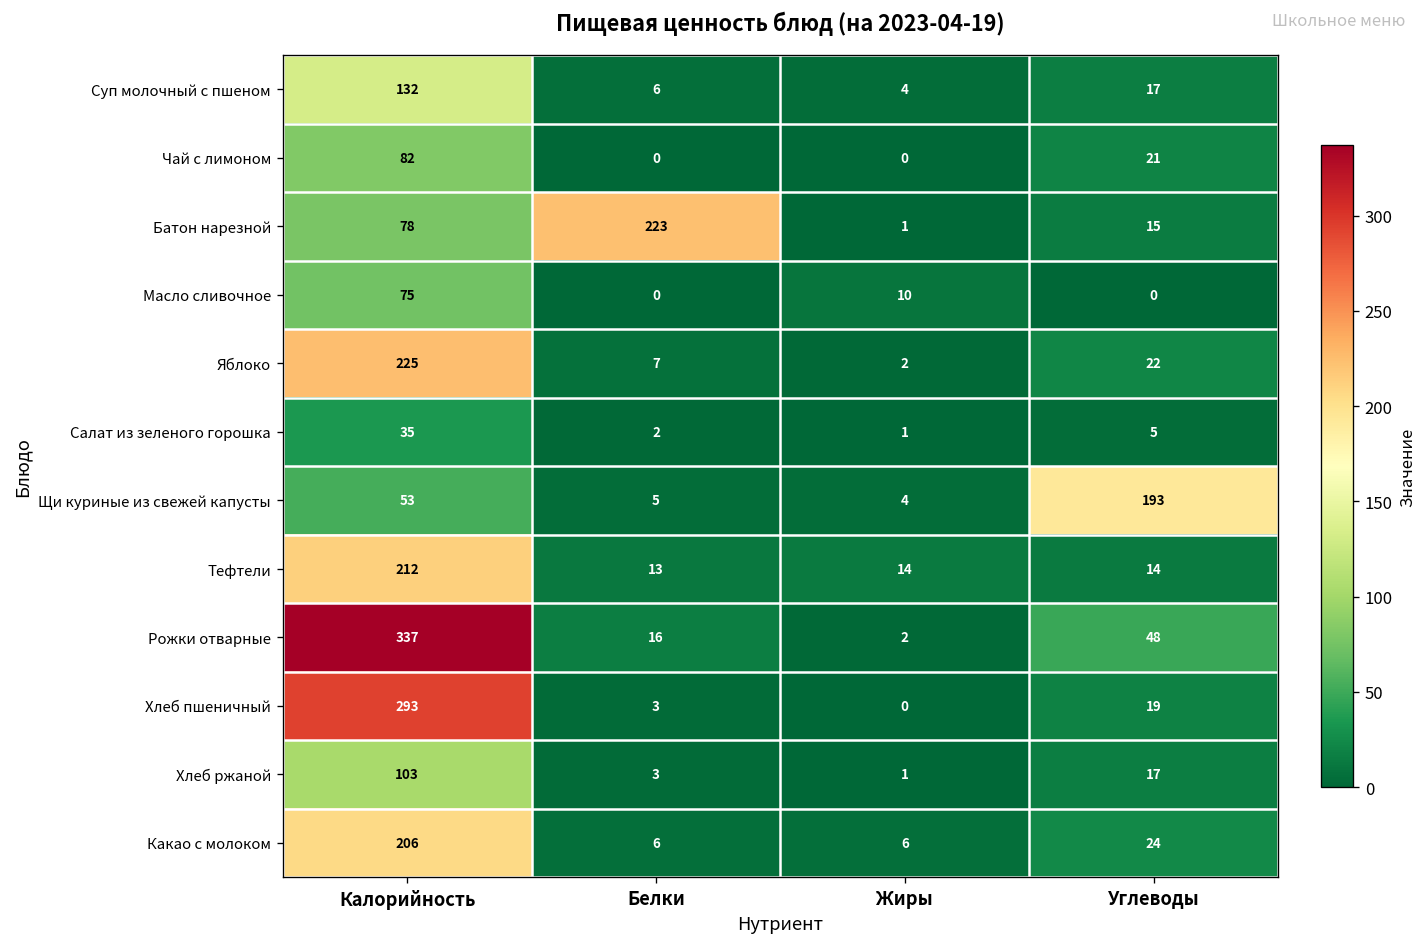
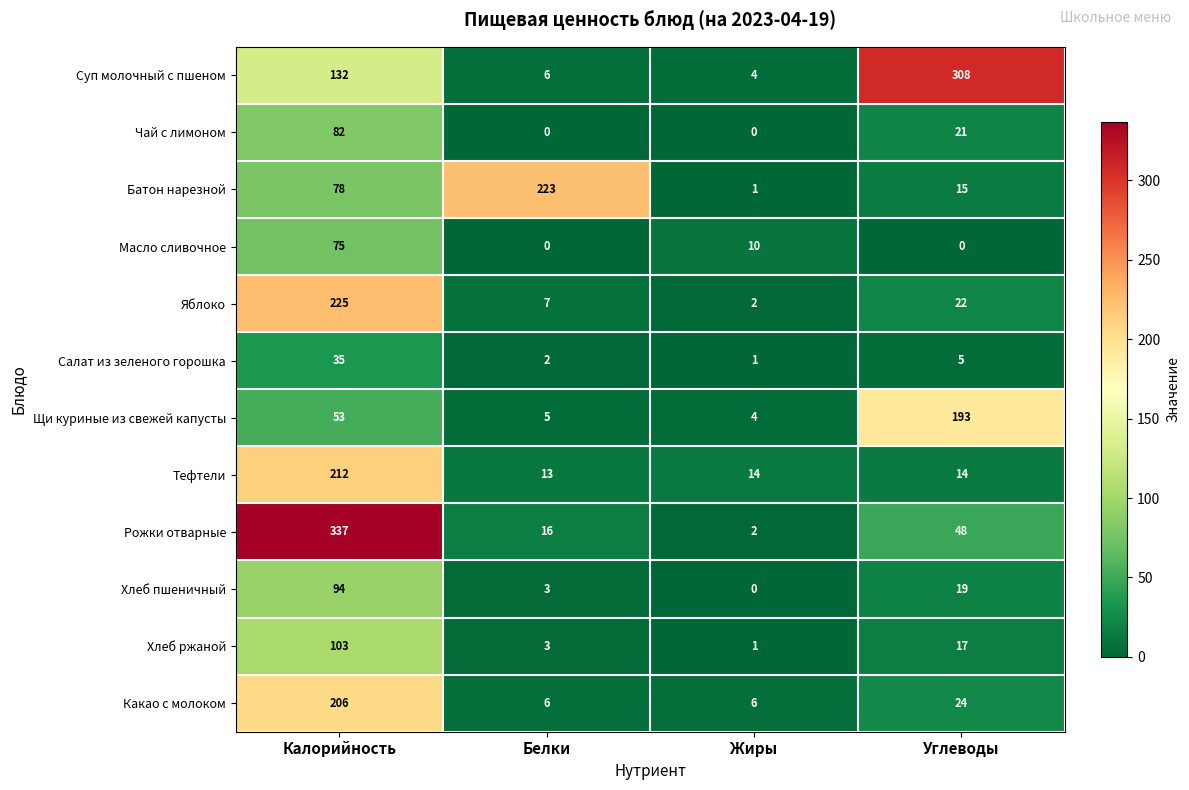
Суп молочный с пшеном, Углеводы: 17 -> 308
Хлеб пшеничный, Калорийность: 293 -> 94
